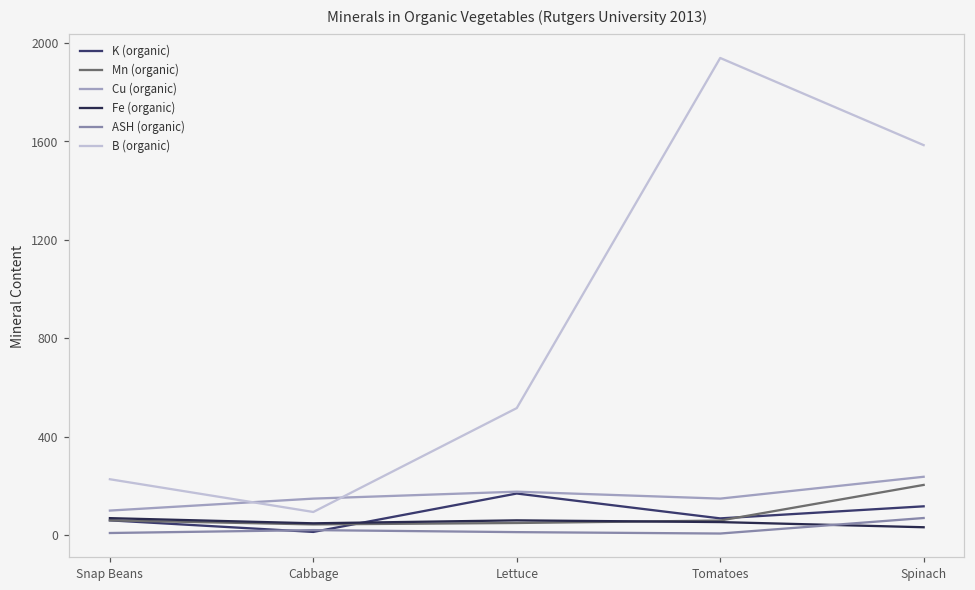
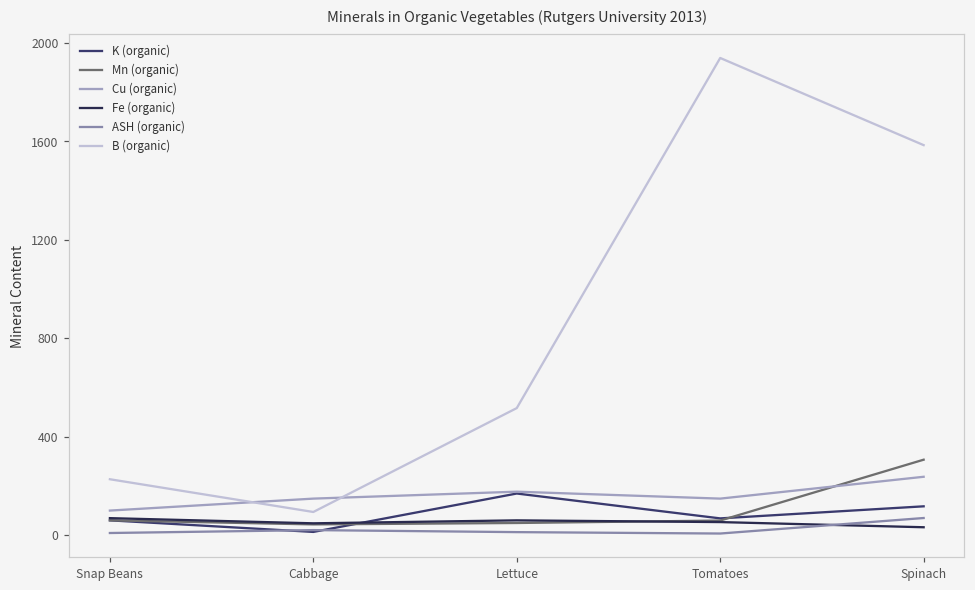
Mn (organic), Spinach: 200 -> 310
